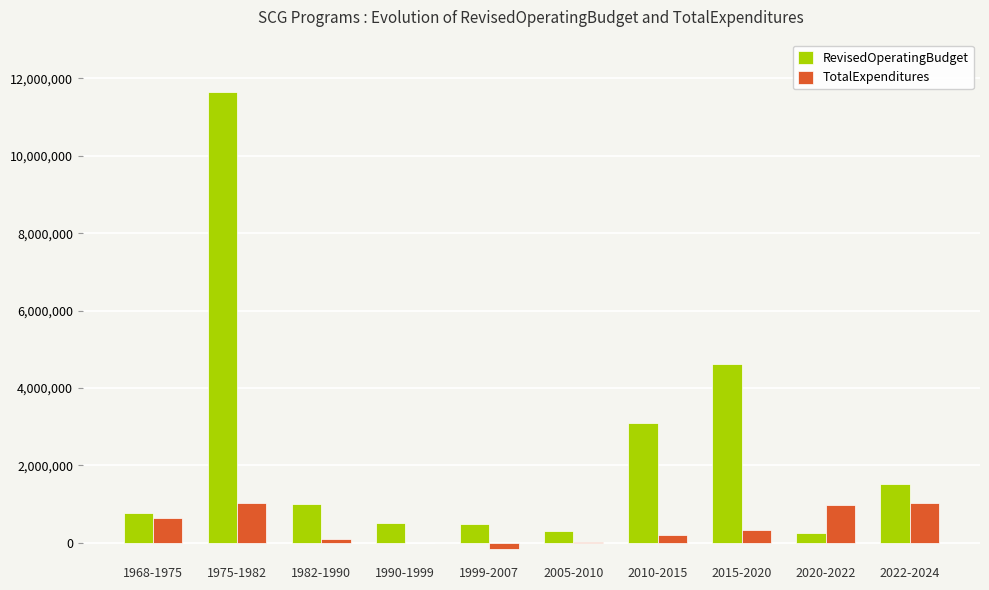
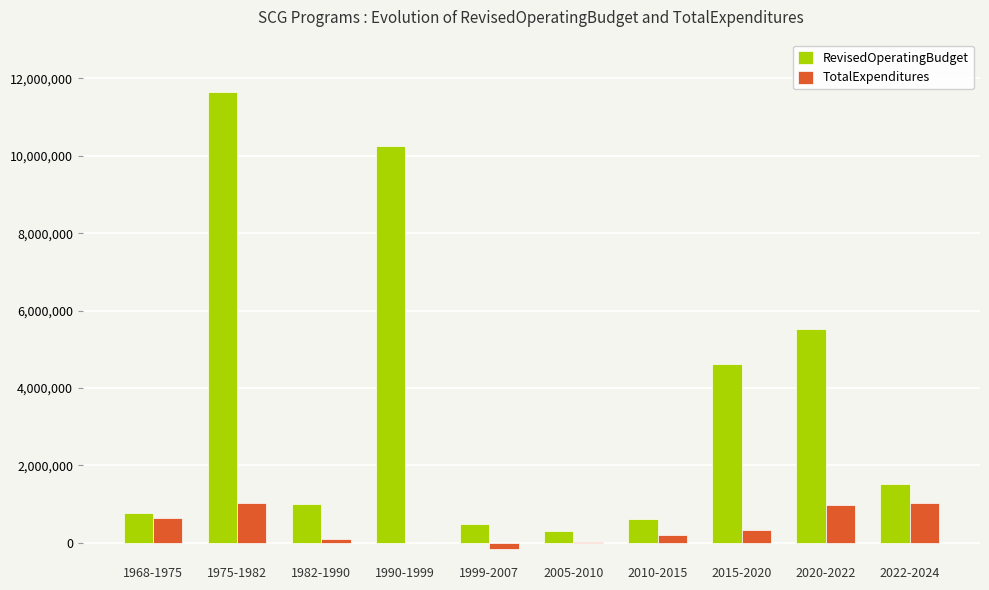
RevisedOperatingBudget, 1990-1999: 500,000 -> 10,200,000
RevisedOperatingBudget, 2010-2015: 3,100,000 -> 600,000
RevisedOperatingBudget, 2020-2022: 300,000 -> 5,500,000
